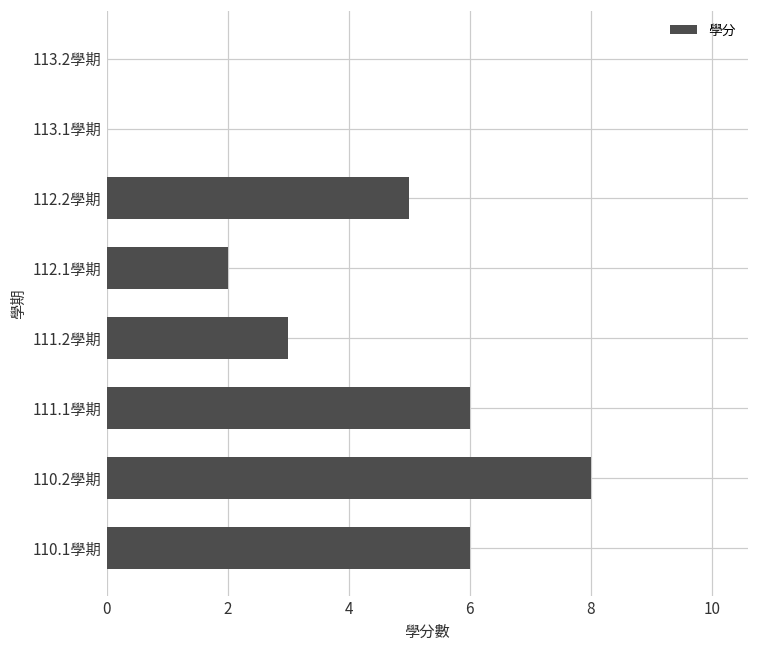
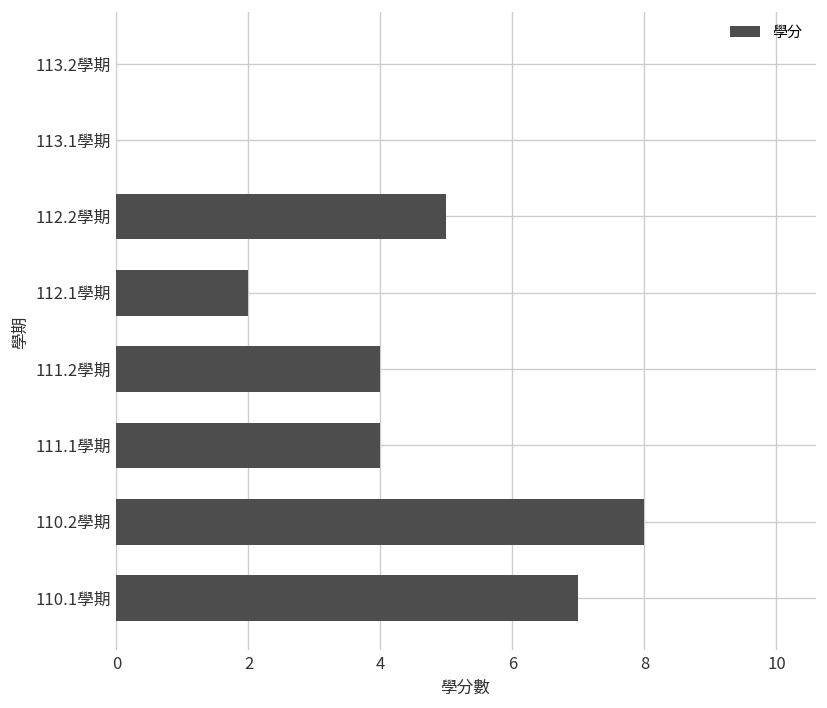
111.2學期: 3 -> 4
111.1學期: 6 -> 4
110.1學期: 6 -> 7
